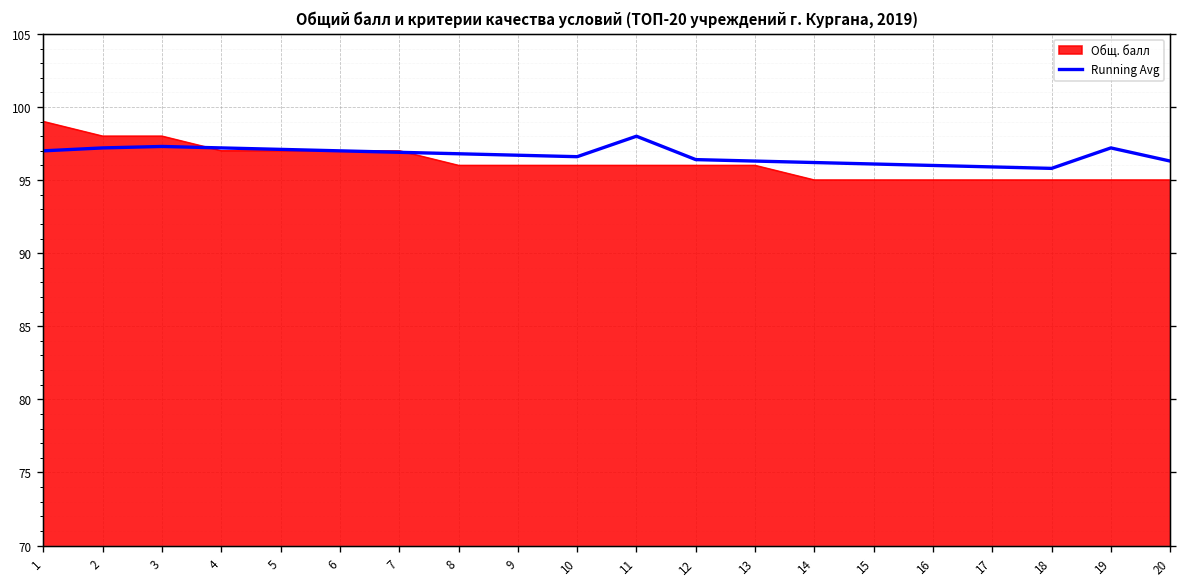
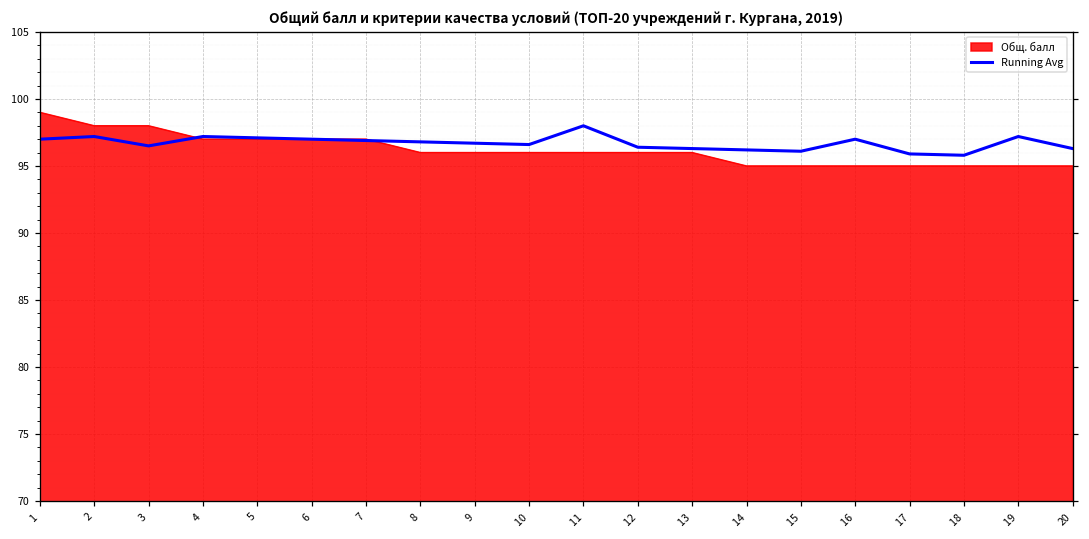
Running Avg, 3: 97.3 -> 96.5
Running Avg, 16: 96 -> 97
